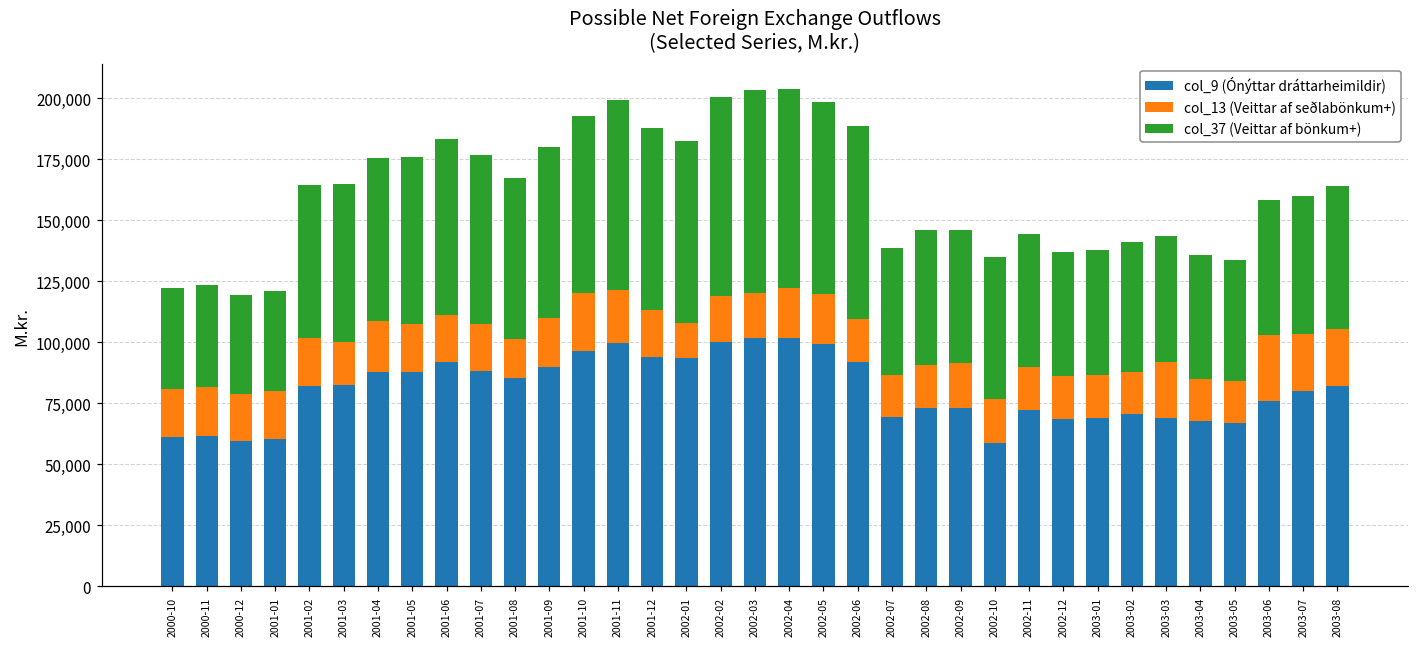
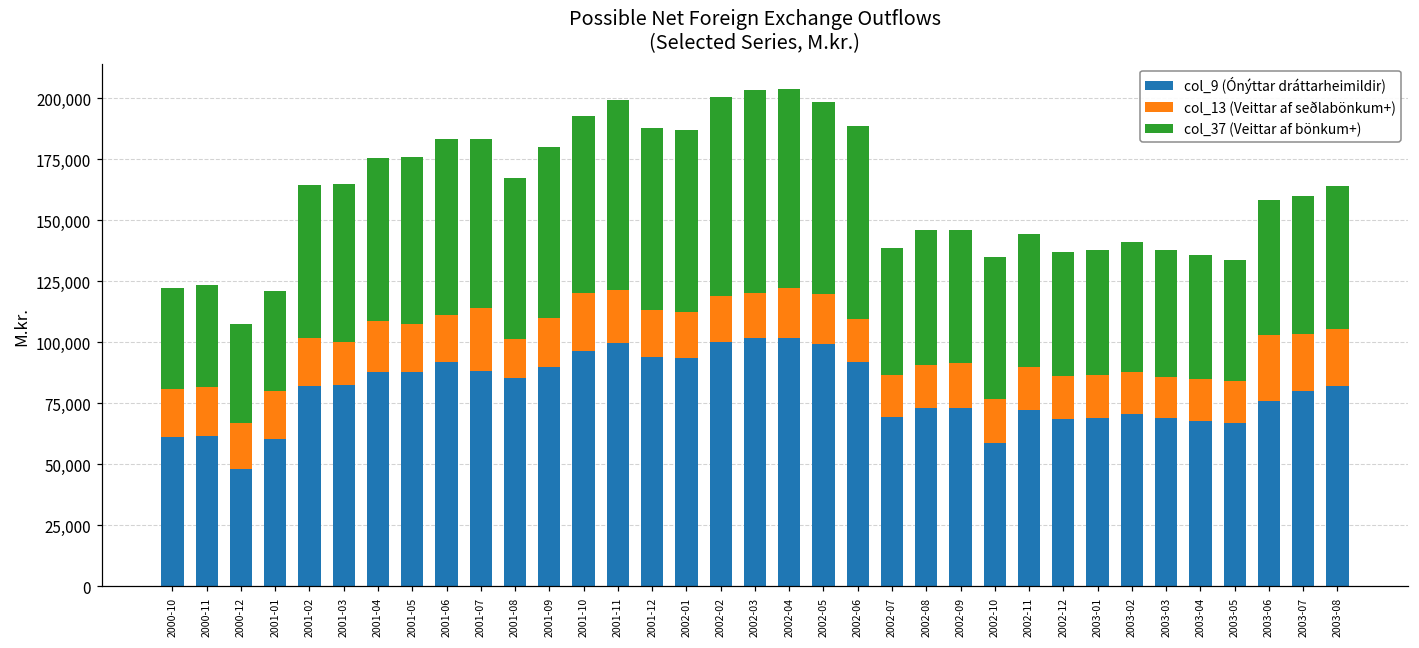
col_9 (Ónýttar dráttarheimildir), 2000-12: 60,000 -> 48,000
col_13 (Veittar af seðlabönkum+), 2001-07: 19,000 -> 26,000
col_13 (Veittar af seðlabönkum+), 2002-01: 14,000 -> 19,000
col_13 (Veittar af seðlabönkum+), 2003-03: 23,000 -> 17,000
